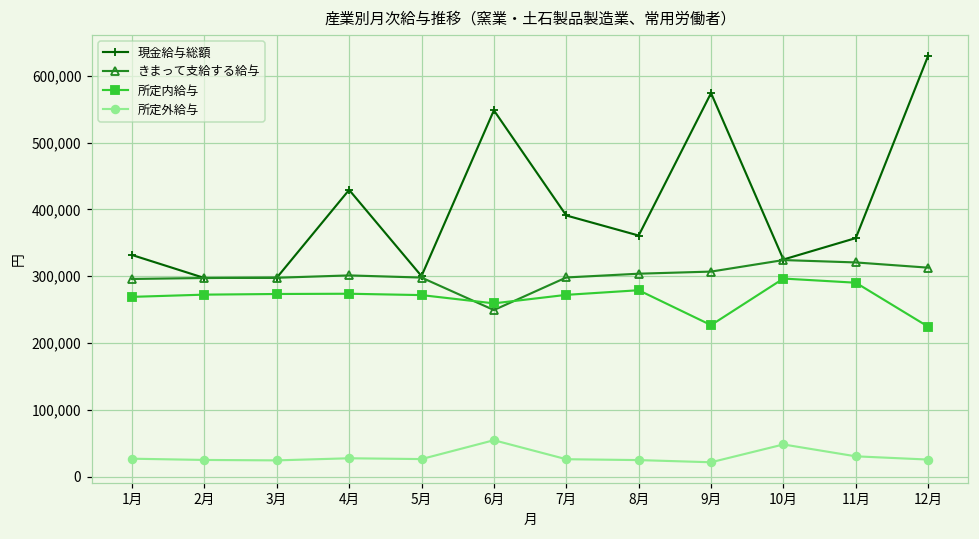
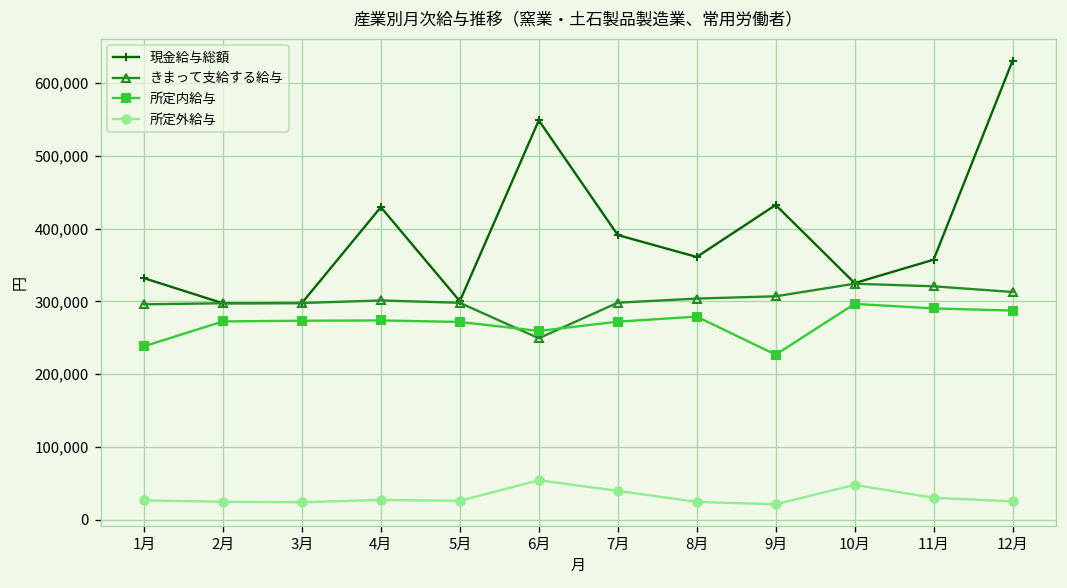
所定内給与, 1月: 270,000 -> 240,000
所定外給与, 7月: 30,000 -> 40,000
現金給与総額, 9月: 570,000 -> 430,000
所定内給与, 12月: 220,000 -> 290,000
